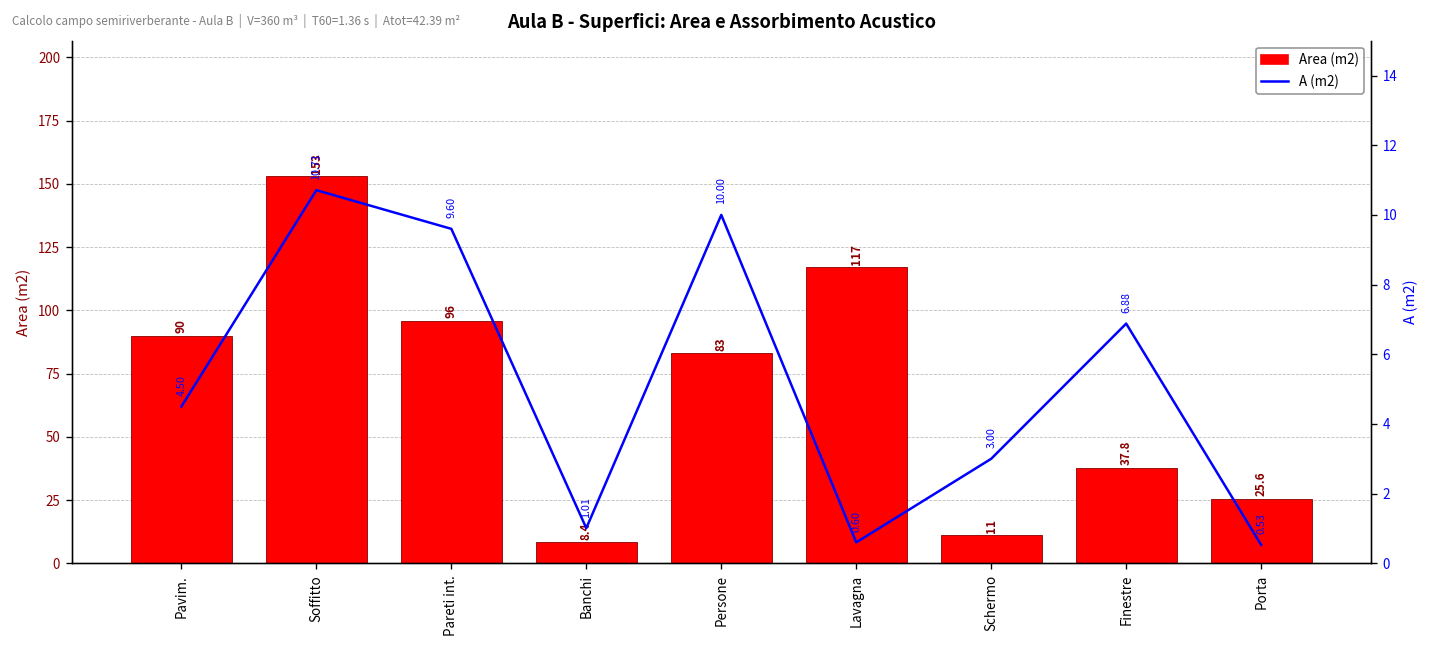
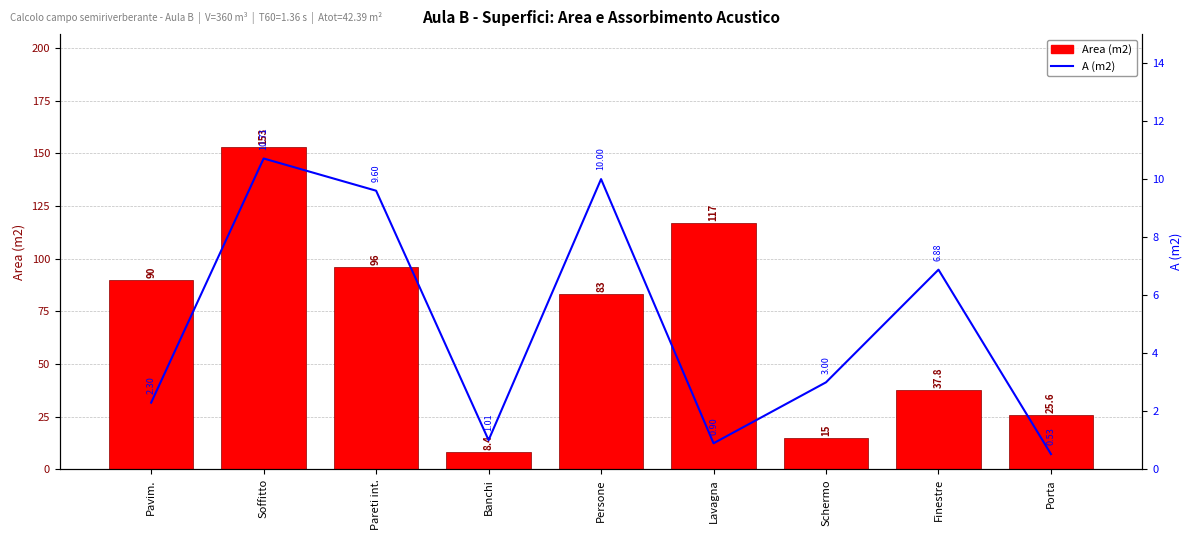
Area (m2), Schermo: 11 -> 15
A (m2), Pavim.: 4.50 -> 2.30
A (m2), Lavagna: 0.60 -> 0.90
